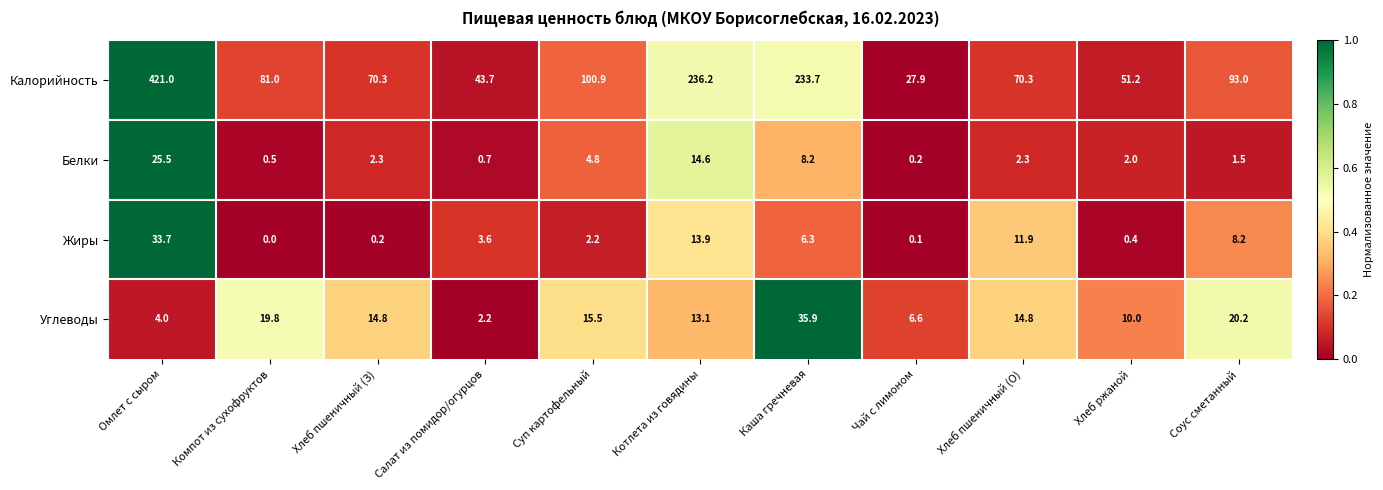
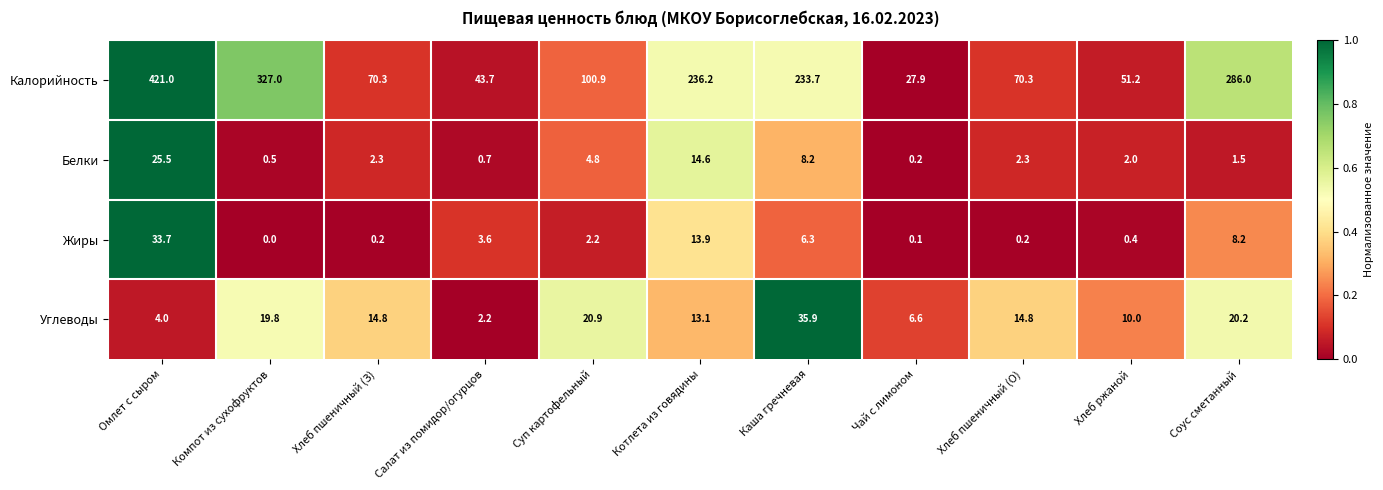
Калорийность, Компот из сухофруктов: 81.0 -> 327.0
Калорийность, Соус сметанный: 93.0 -> 286.0
Жиры, Хлеб пшеничный (О): 11.9 -> 0.2
Углеводы, Суп картофельный: 15.5 -> 20.9
